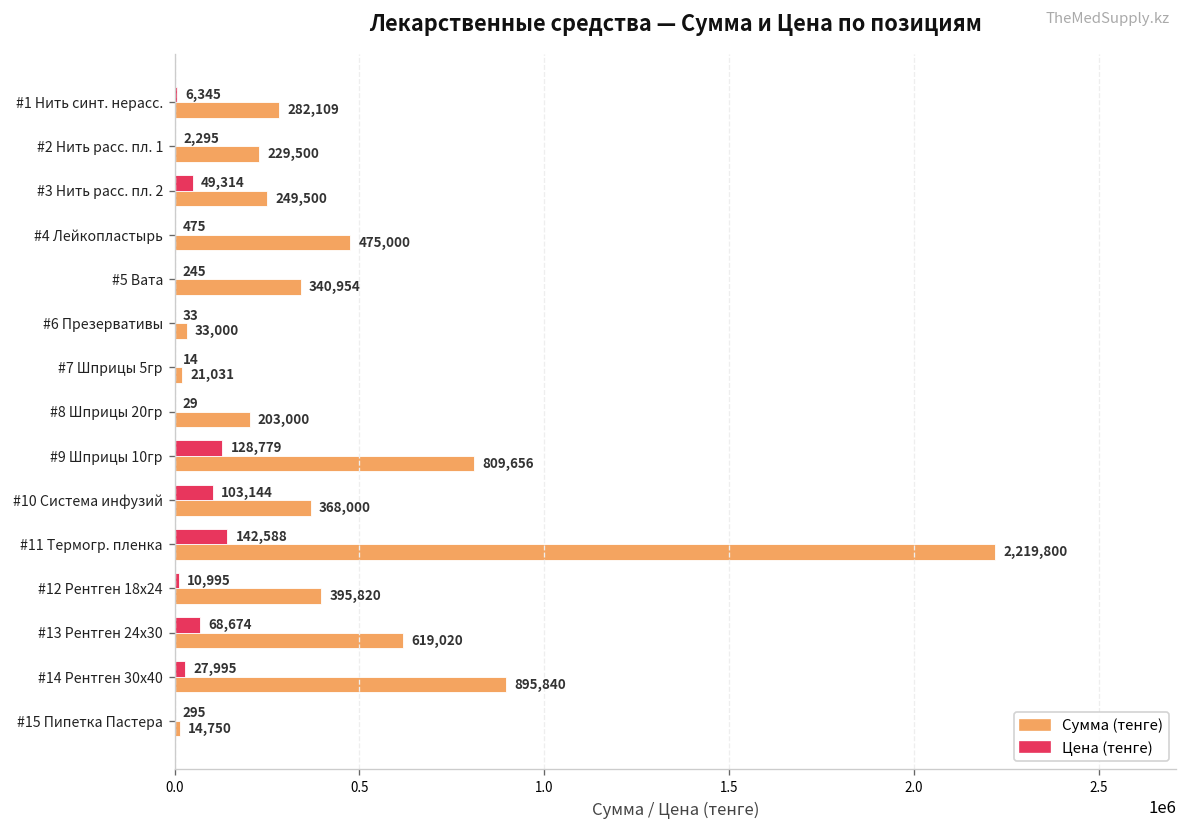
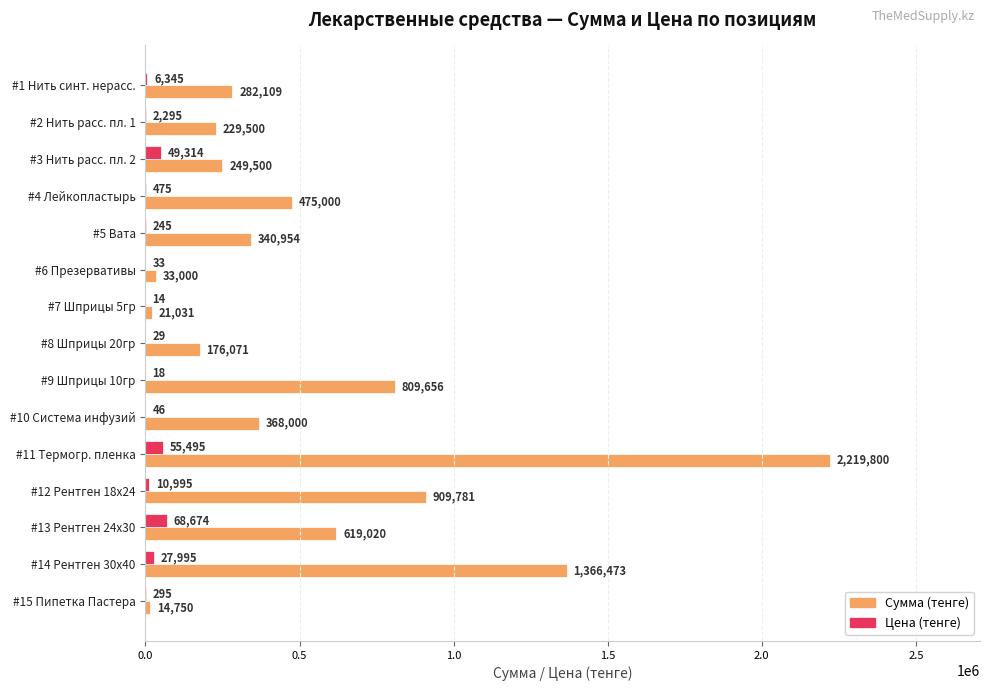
Сумма (тенге), #8 Шприцы 20гр: 203,000 -> 176,071
Цена (тенге), #9 Шприцы 10гр: 128,779 -> 18
Цена (тенге), #10 Система инфузий: 103,144 -> 46
Цена (тенге), #11 Термогр. пленка: 142,588 -> 55,495
Сумма (тенге), #12 Рентген 18х24: 395,820 -> 909,781
Сумма (тенге), #14 Рентген 30х40: 895,840 -> 1,366,473
